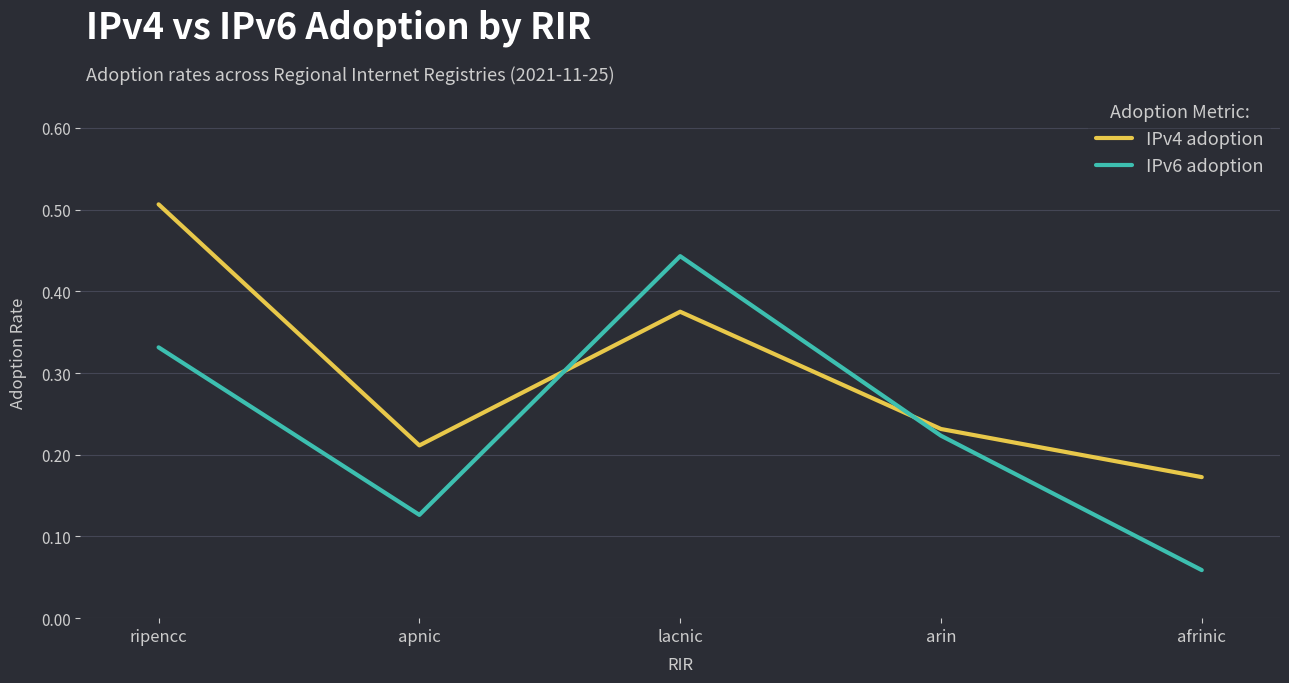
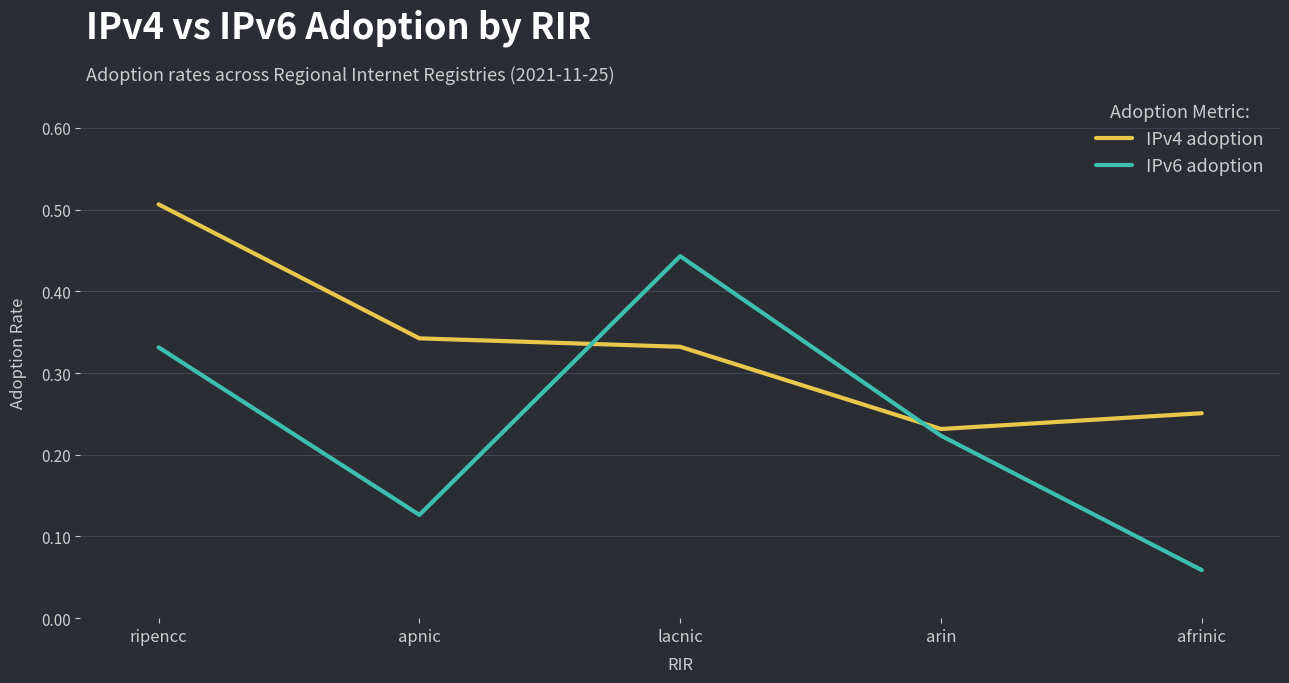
IPv4 adoption, apnic: 0.21 -> 0.34
IPv4 adoption, lacnic: 0.38 -> 0.33
IPv4 adoption, afrinic: 0.17 -> 0.25
